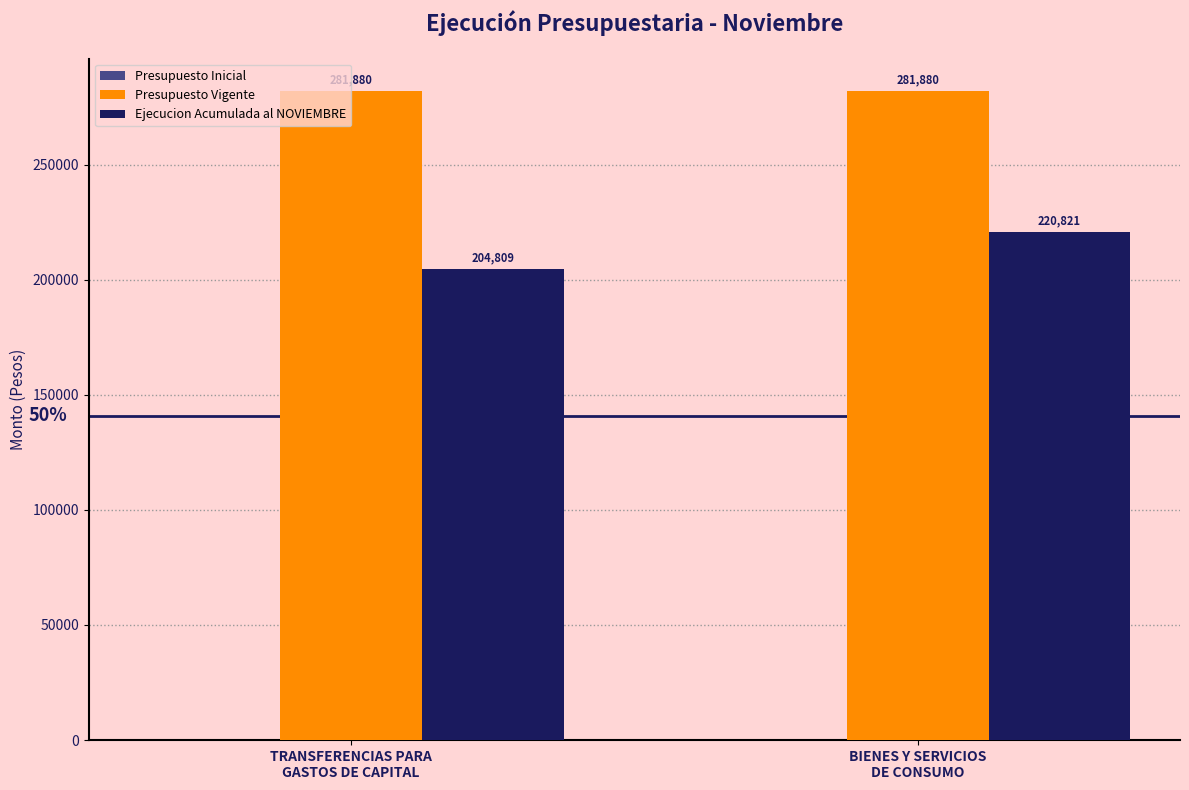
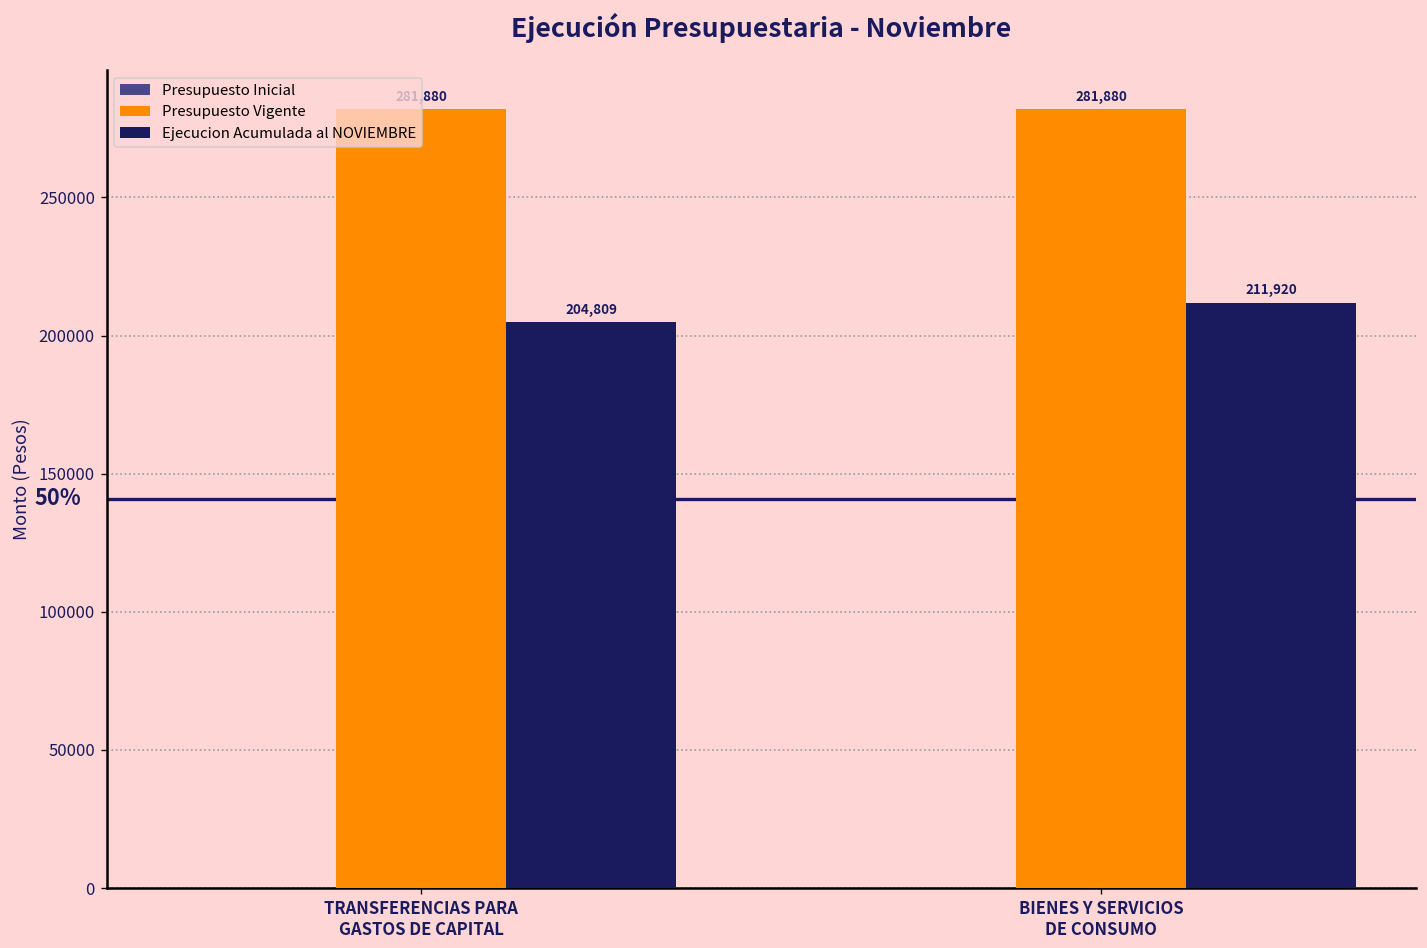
Ejecucion Acumulada al NOVIEMBRE, BIENES Y SERVICIOS DE CONSUMO: 220,821 -> 211,920
